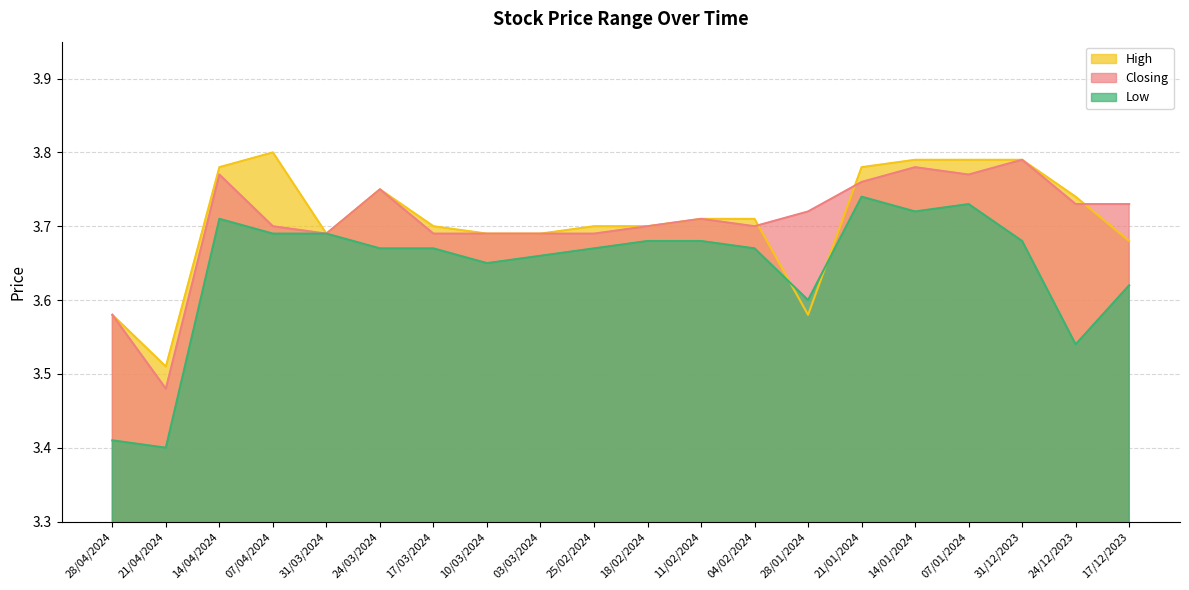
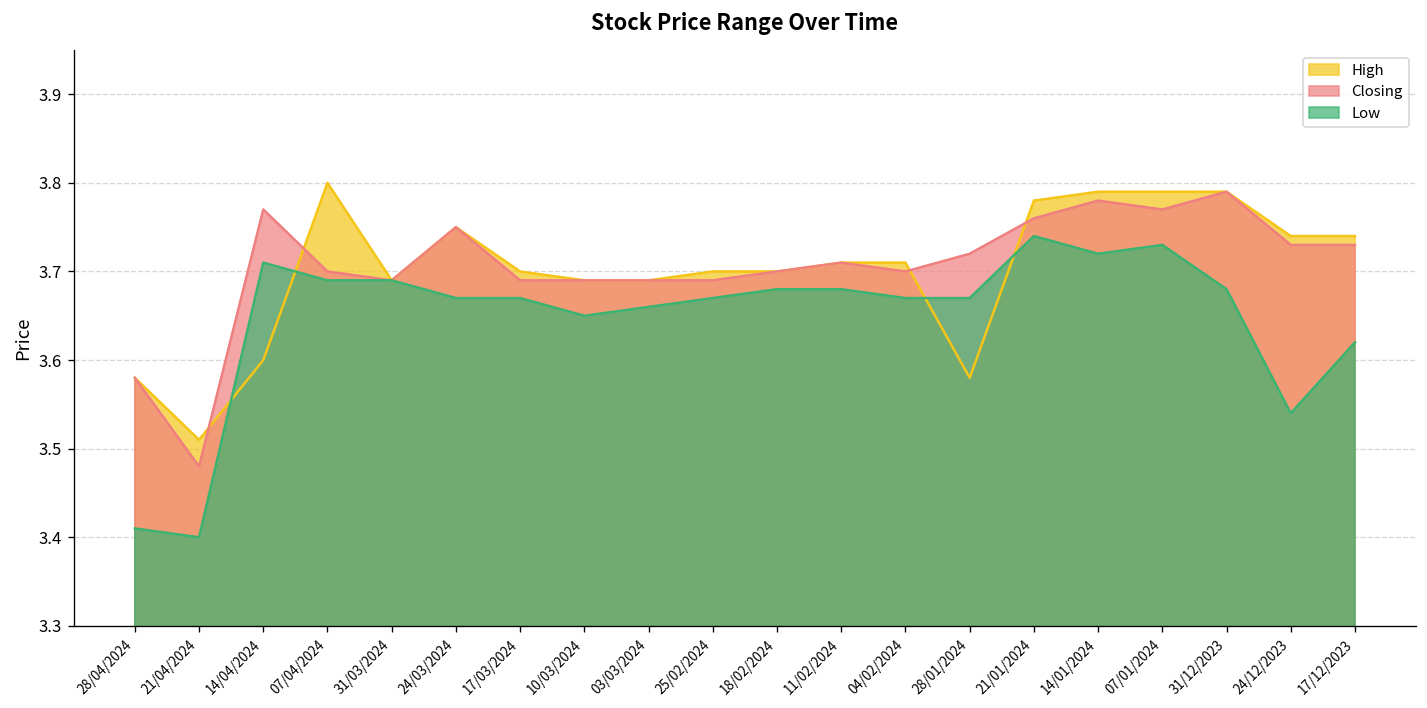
High, 14/04/2024: 3.78 -> 3.60
Low, 28/01/2024: 3.60 -> 3.67
High, 17/12/2023: 3.68 -> 3.74
